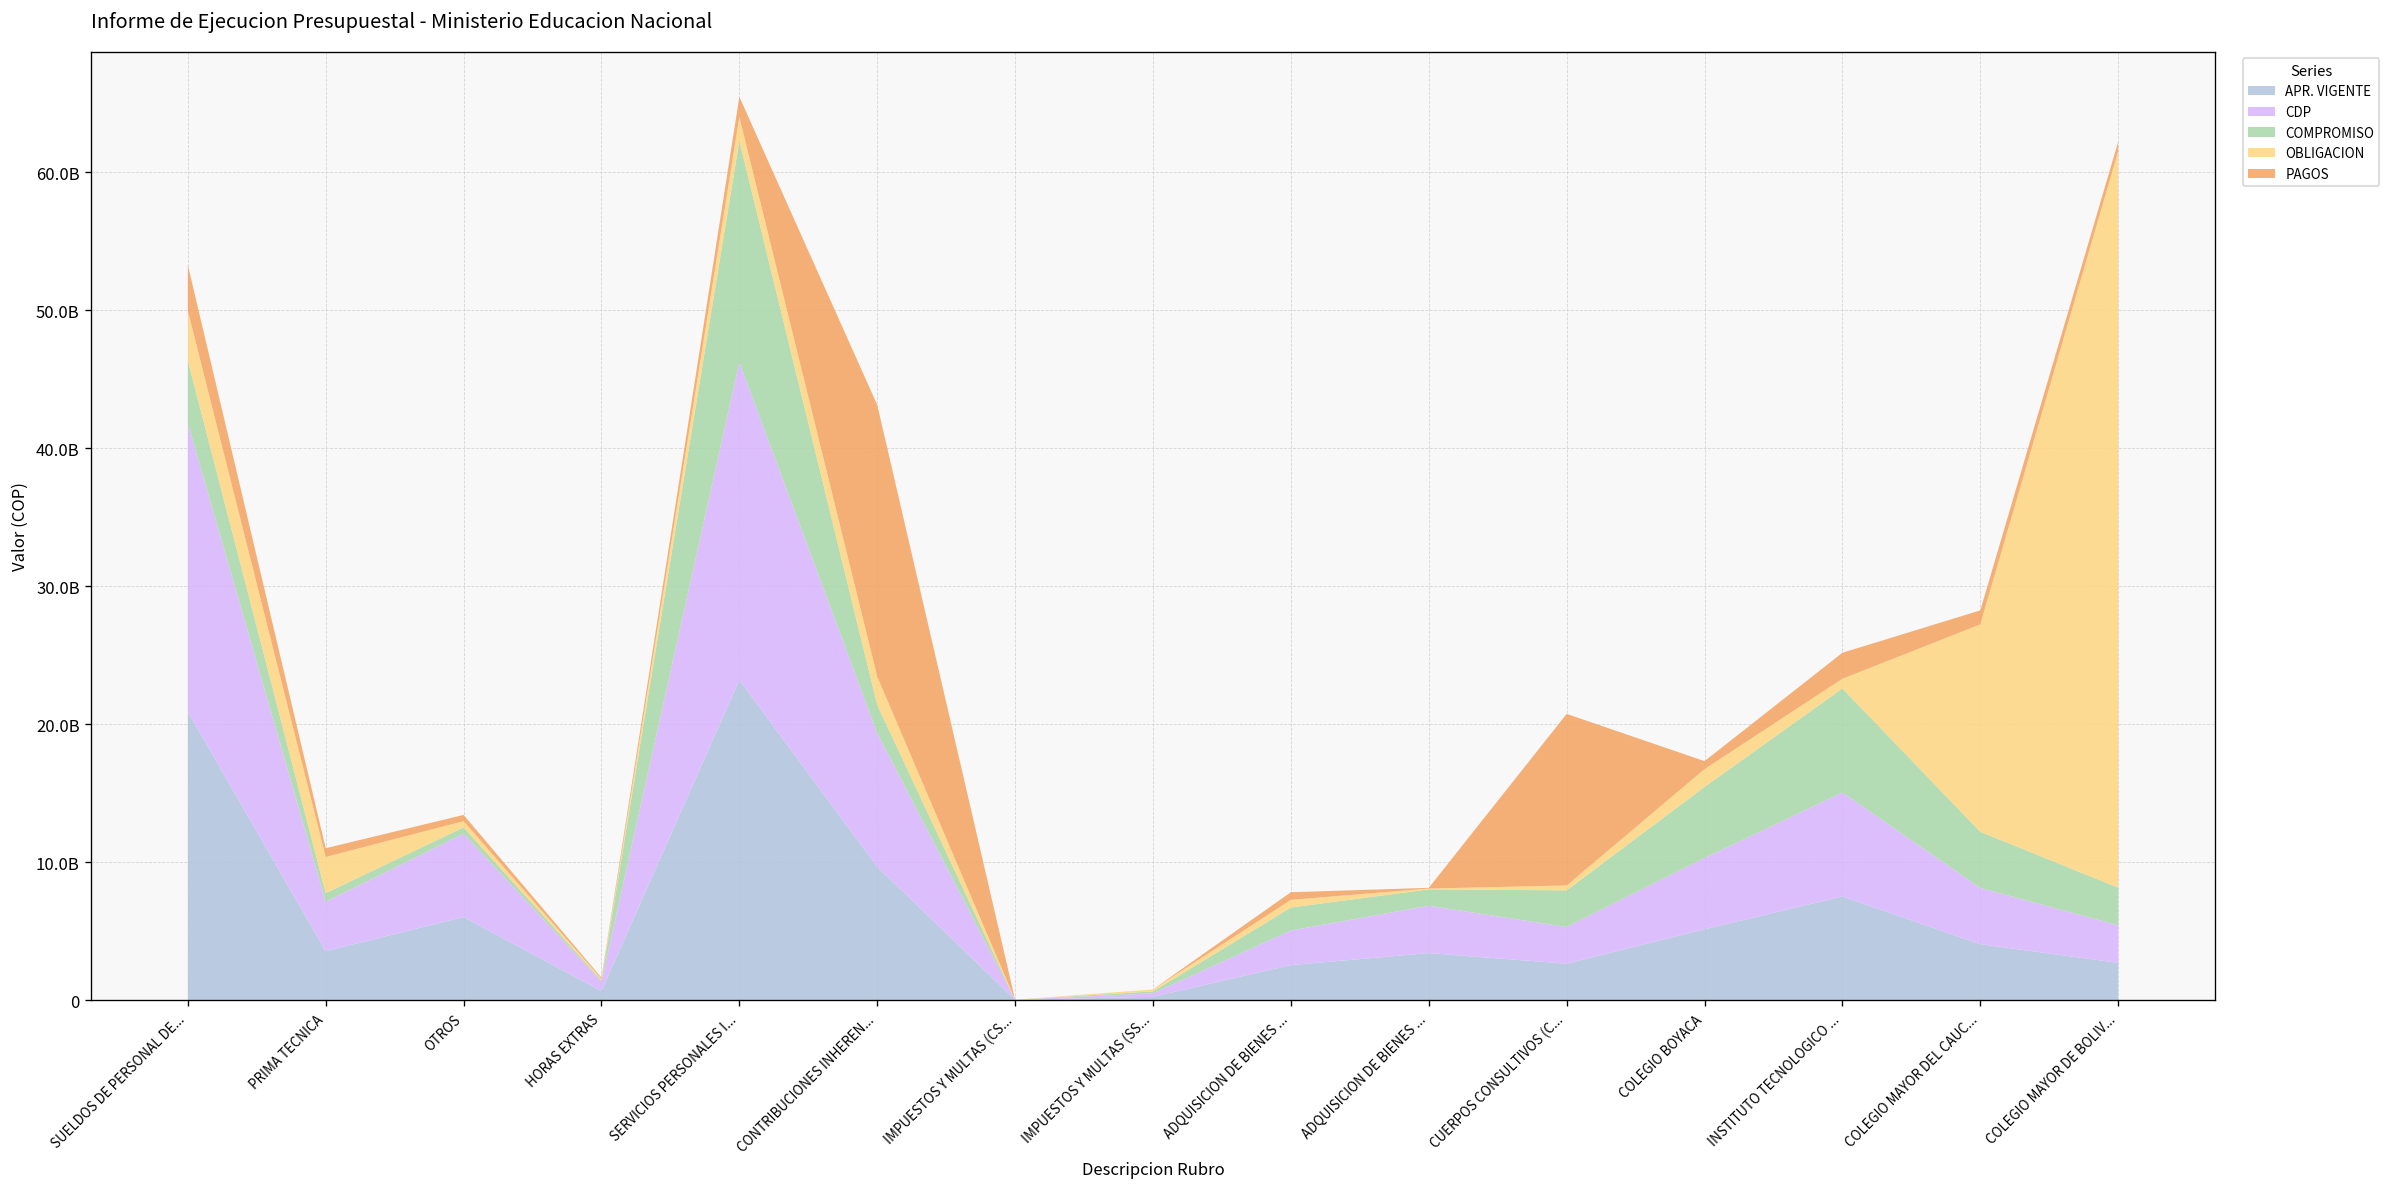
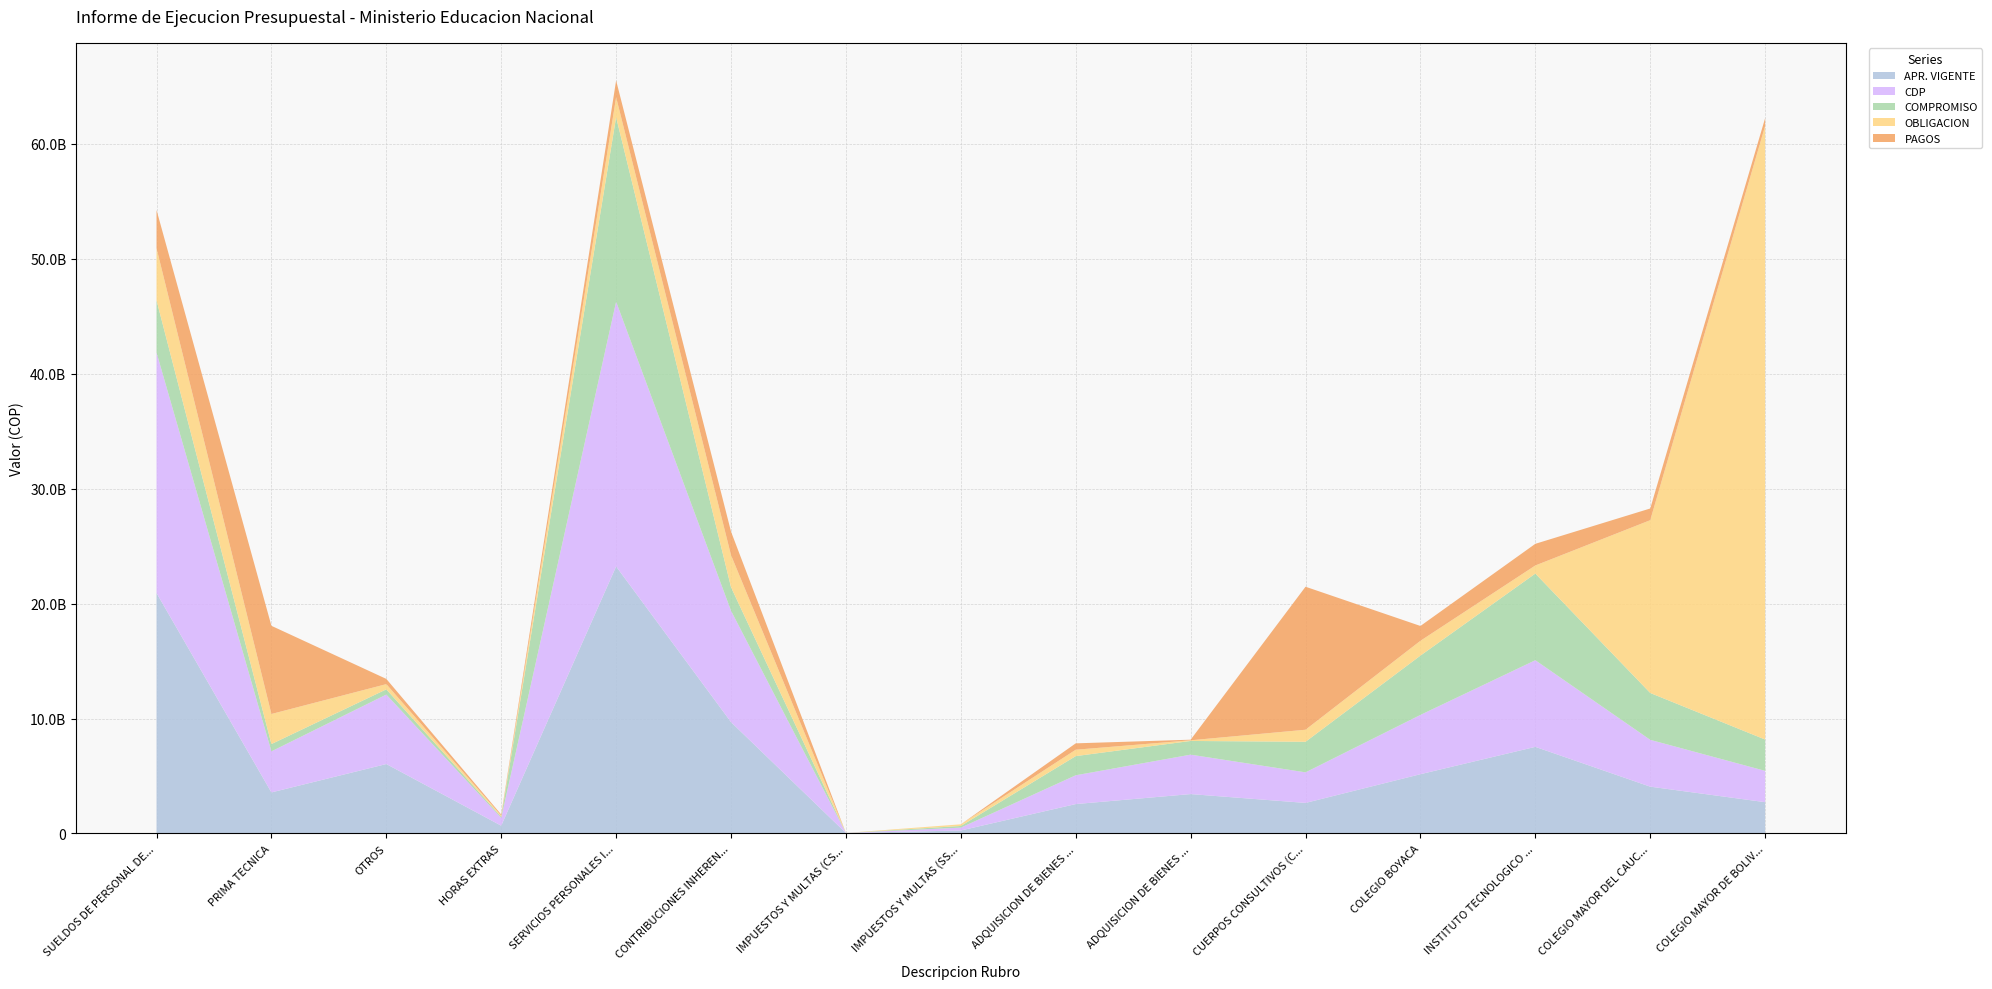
OBLIGACION, SUELDOS DE PERSONAL DE...: 3600000000 -> 4500000000
PAGOS, PRIMA TECNICA: 600000000 -> 7700000000
OBLIGACION, CONTRIBUCIONES INHEREN...: 2000000000 -> 2800000000
PAGOS, CONTRIBUCIONES INHEREN...: 19700000000 -> 2000000000
OBLIGACION, CUERPOS CONSULTIVOS (C...: 400000000 -> 1000000000
PAGOS, COLEGIO BOYACA: 600000000 -> 1300000000
